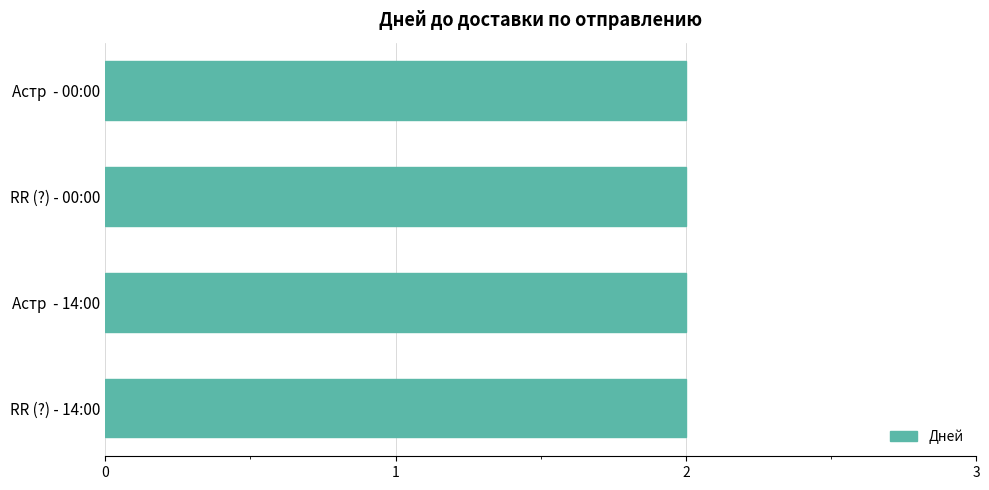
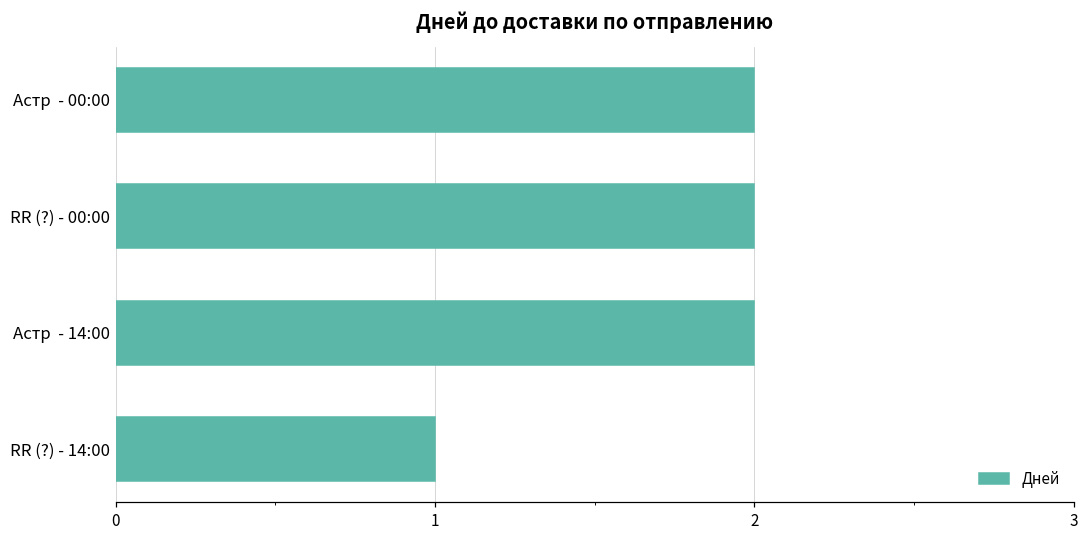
RR (?) - 14:00: 2 -> 1
